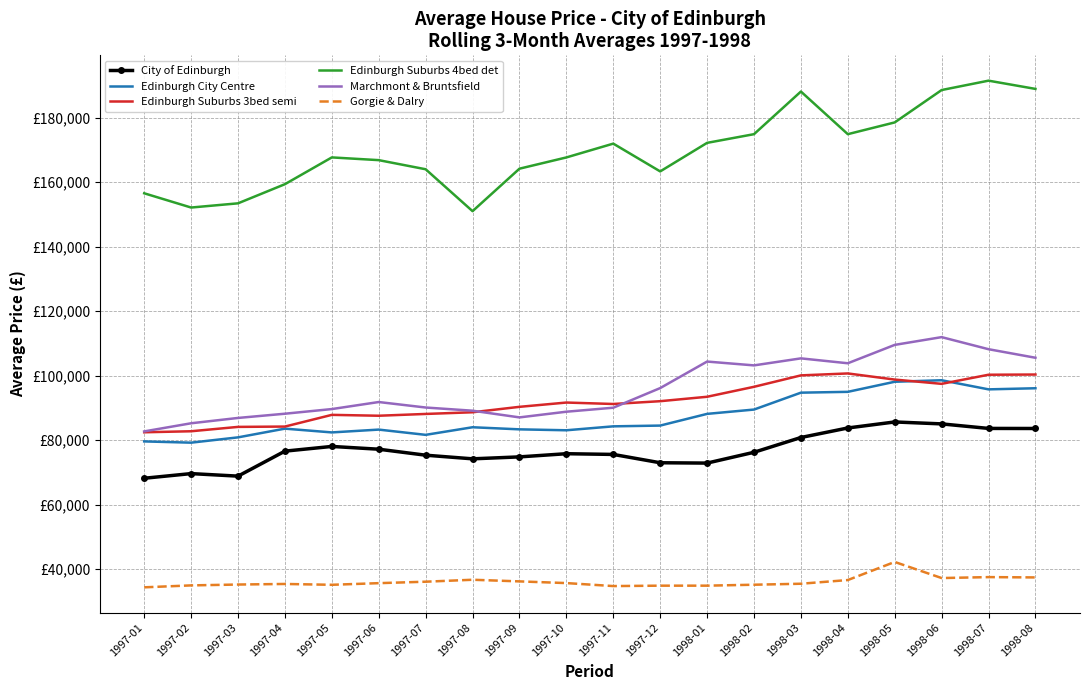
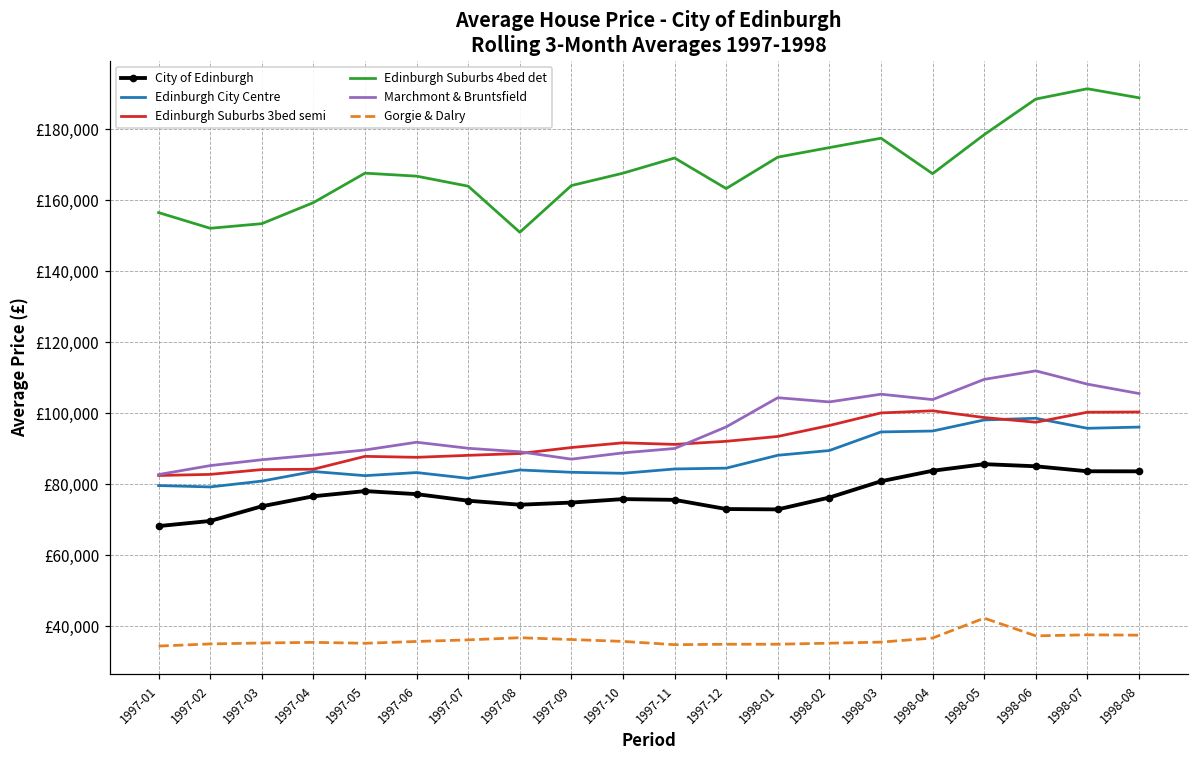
City of Edinburgh, 1997-03: £69,000 -> £74,000
Edinburgh Suburbs 4bed det, 1998-03: £188,000 -> £177,000
Edinburgh Suburbs 4bed det, 1998-04: £175,000 -> £167,000
